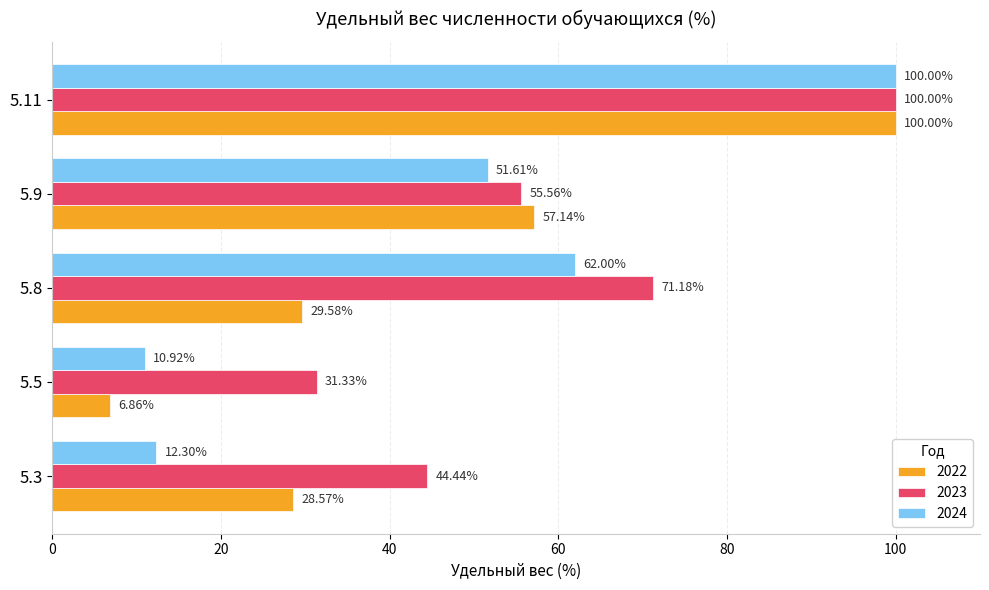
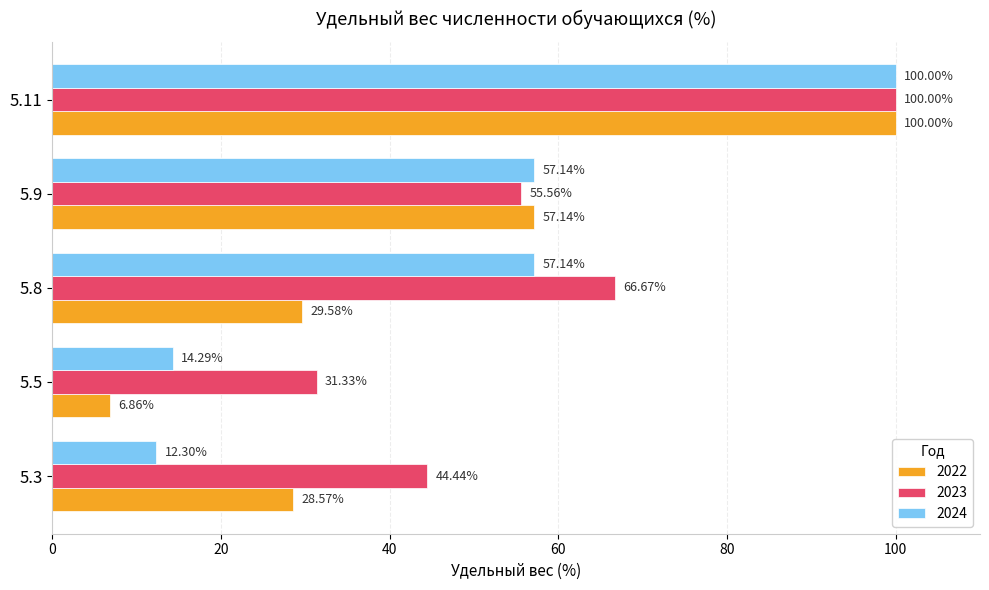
2024, 5.9: 51.61% -> 57.14%
2024, 5.8: 62.00% -> 57.14%
2023, 5.8: 71.18% -> 66.67%
2024, 5.5: 10.92% -> 14.29%
